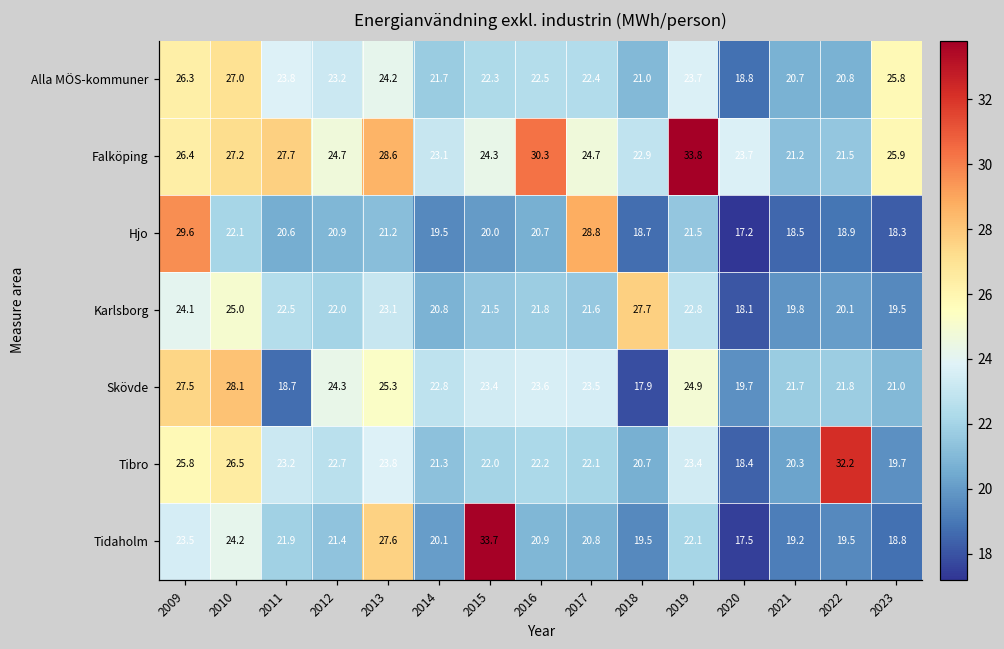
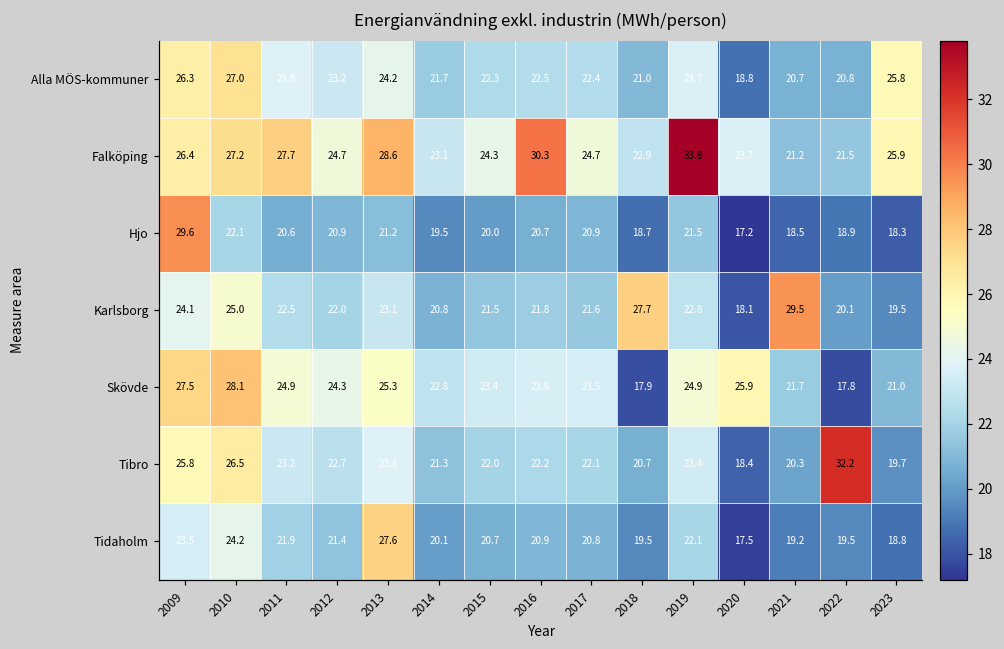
Hjo, 2017: 28.8 -> 20.9
Karlsborg, 2021: 19.8 -> 29.5
Skövde, 2011: 18.7 -> 24.9
Skövde, 2020: 19.7 -> 25.9
Skövde, 2022: 21.8 -> 17.8
Tidaholm, 2015: 33.7 -> 20.7
